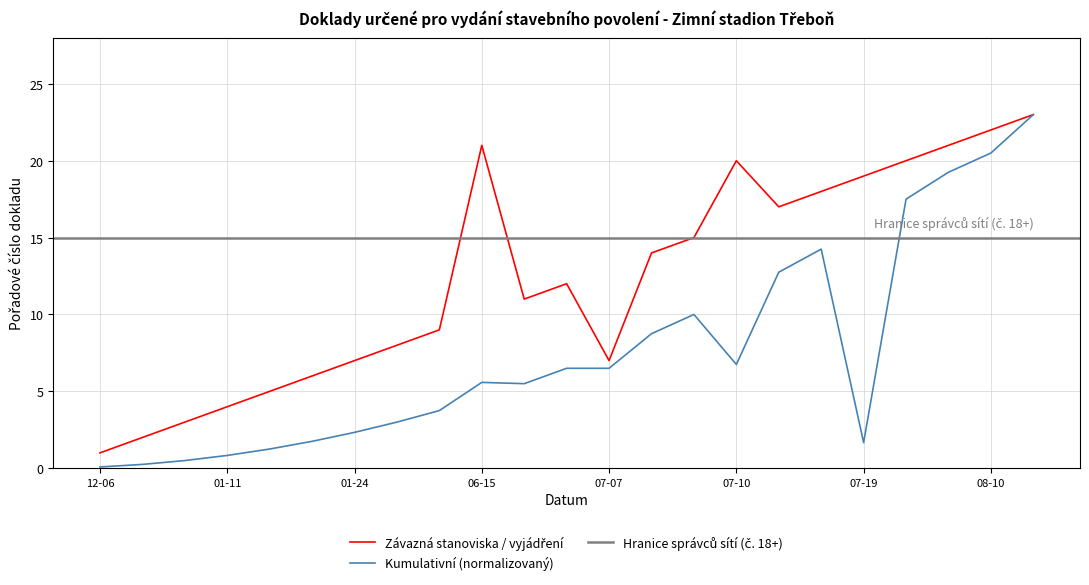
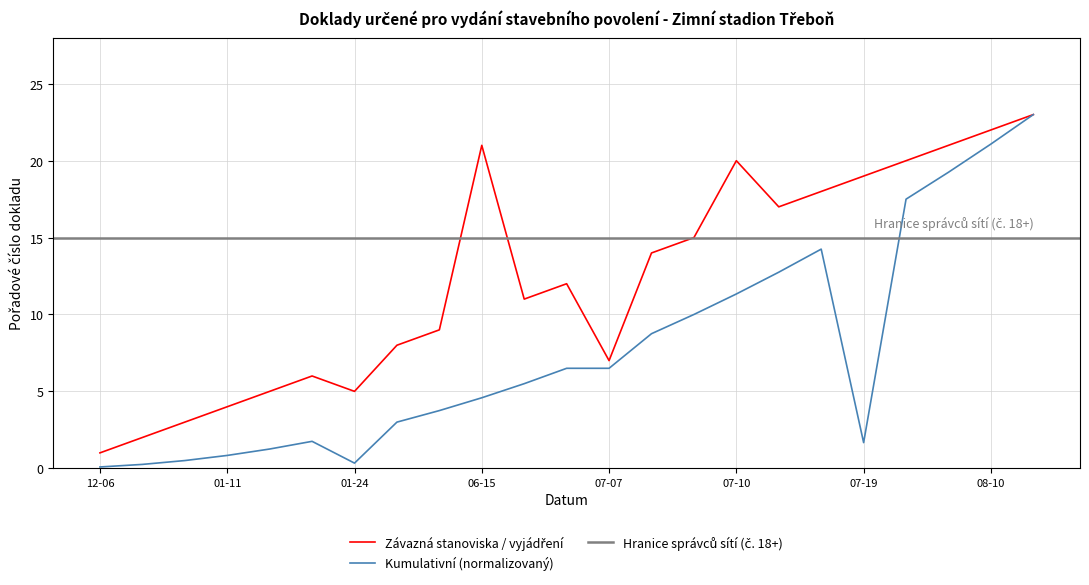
Závazná stanoviska / vyjádření, 01-24: 7 -> 5
Kumulativní (normalizovaný), 01-24: 2.3 -> 0.3
Kumulativní (normalizovaný), 06-15: 5.6 -> 4.6
Kumulativní (normalizovaný), 07-10: 6.8 -> 11.3
Kumulativní (normalizovaný), 08-10: 20.5 -> 21.1
